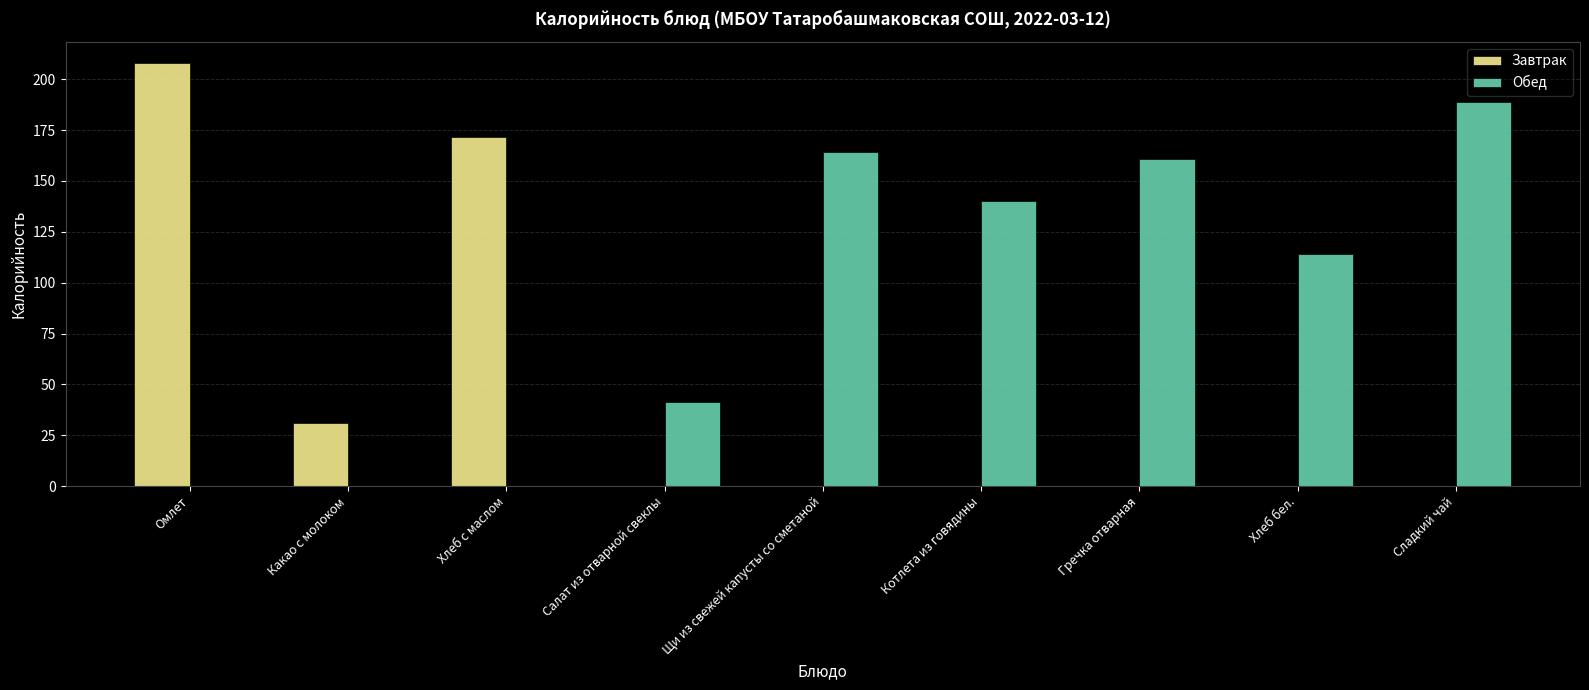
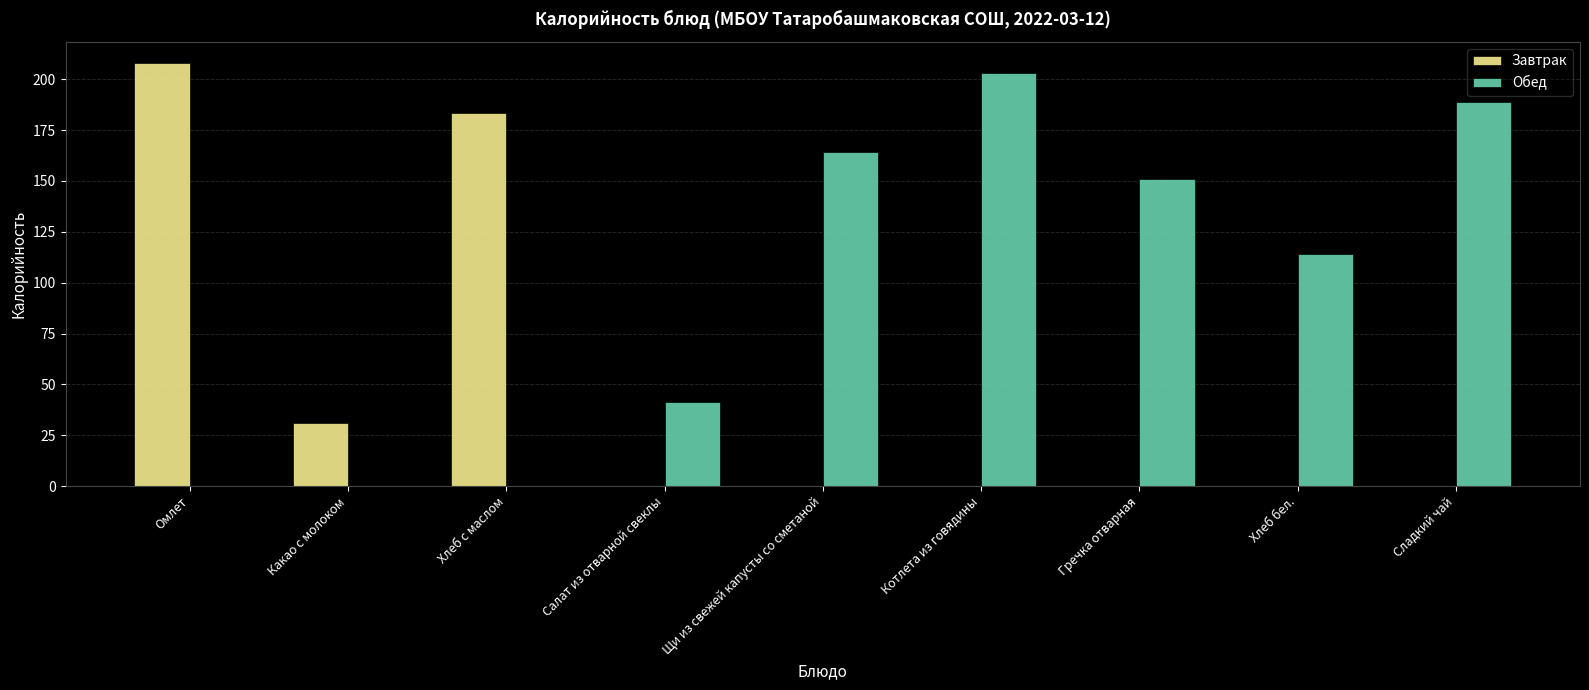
Завтрак, Хлеб с маслом: 172 -> 184
Обед, Котлета из говядины: 140 -> 203
Обед, Гречка отварная: 161 -> 151
